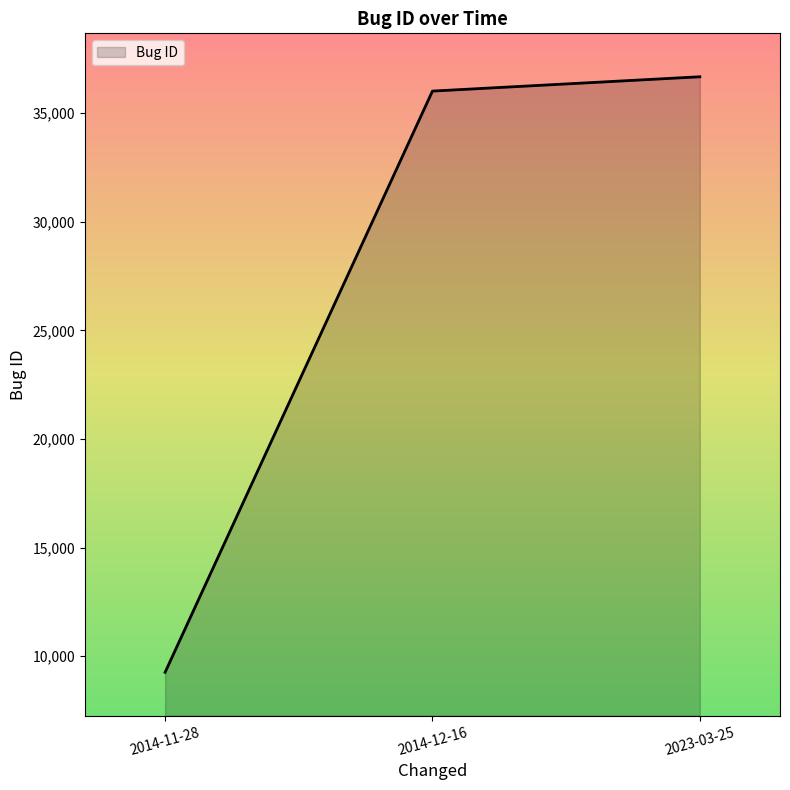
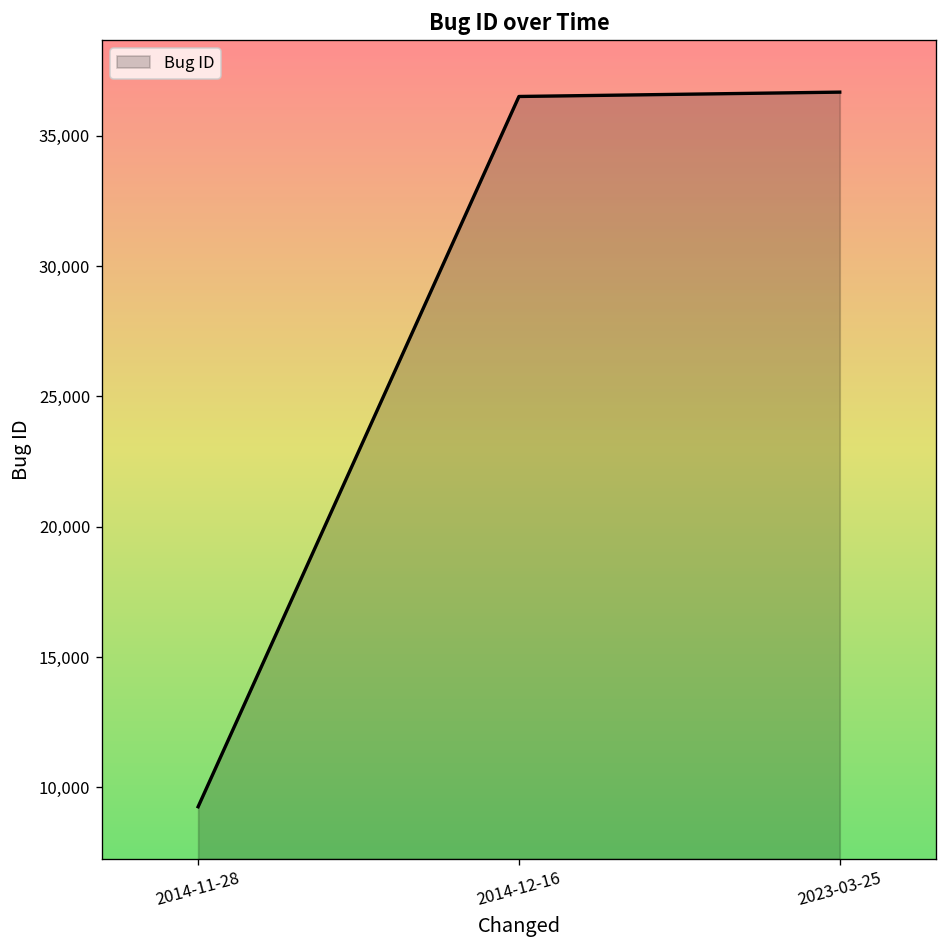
2014-12-16: 36,000 -> 36,500
